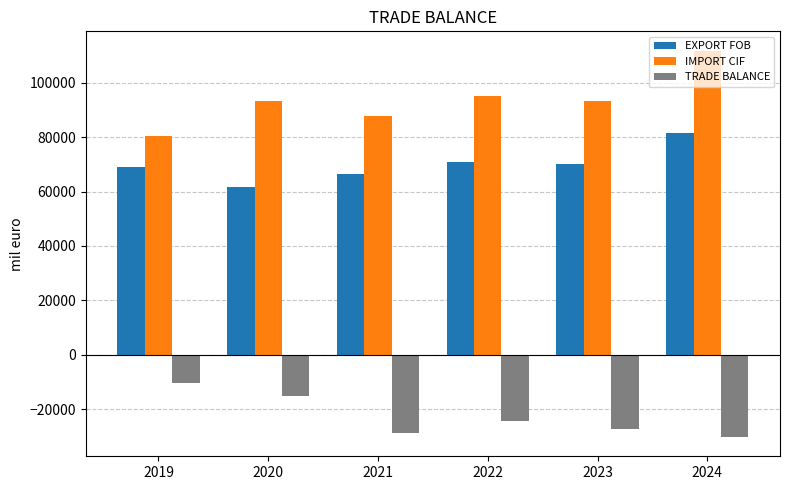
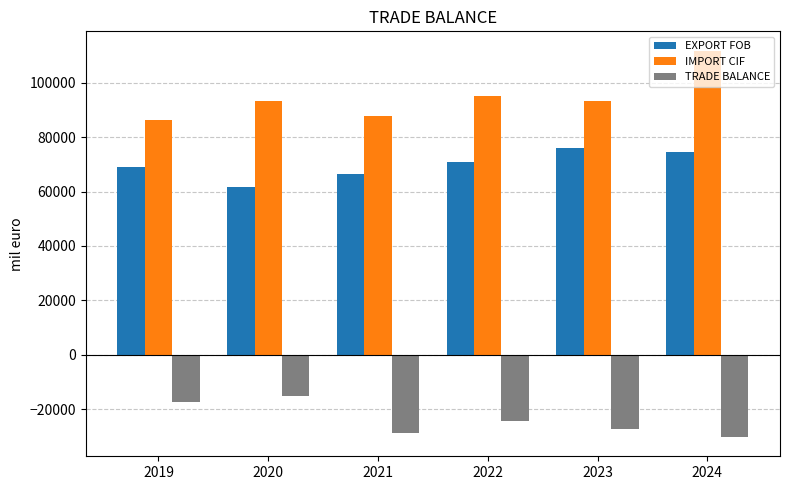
IMPORT CIF, 2019: 80000 -> 86000
TRADE BALANCE, 2019: -11000 -> -17000
EXPORT FOB, 2023: 70000 -> 76000
EXPORT FOB, 2024: 82000 -> 75000
